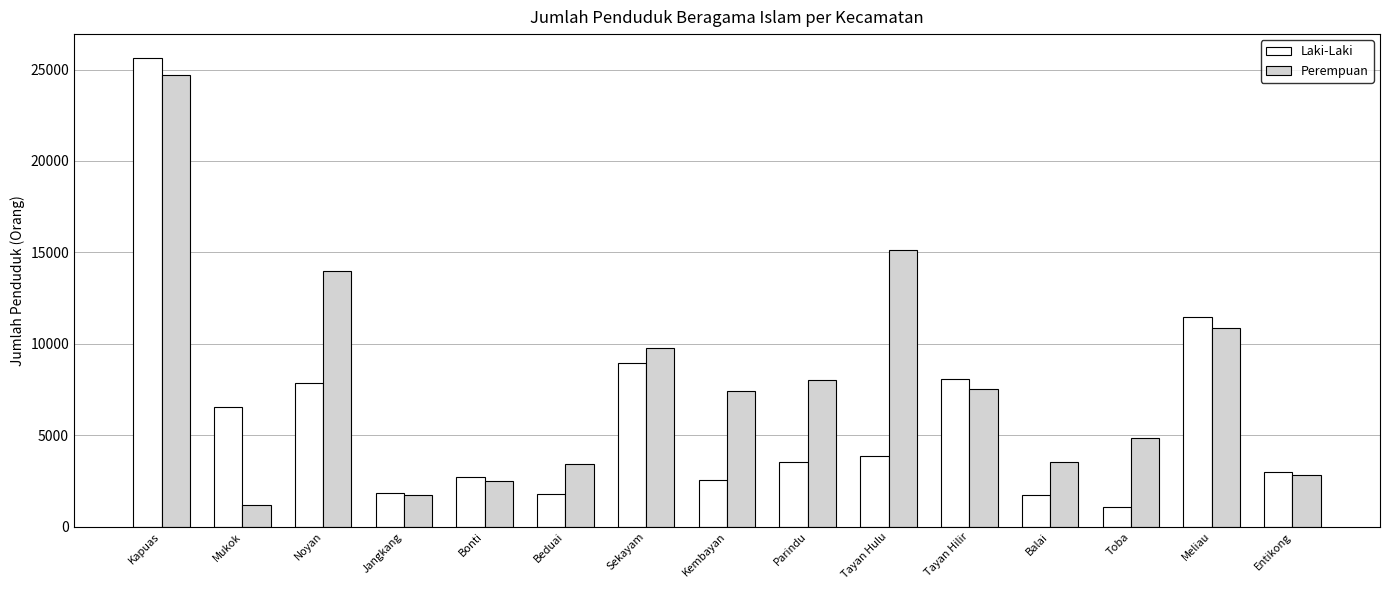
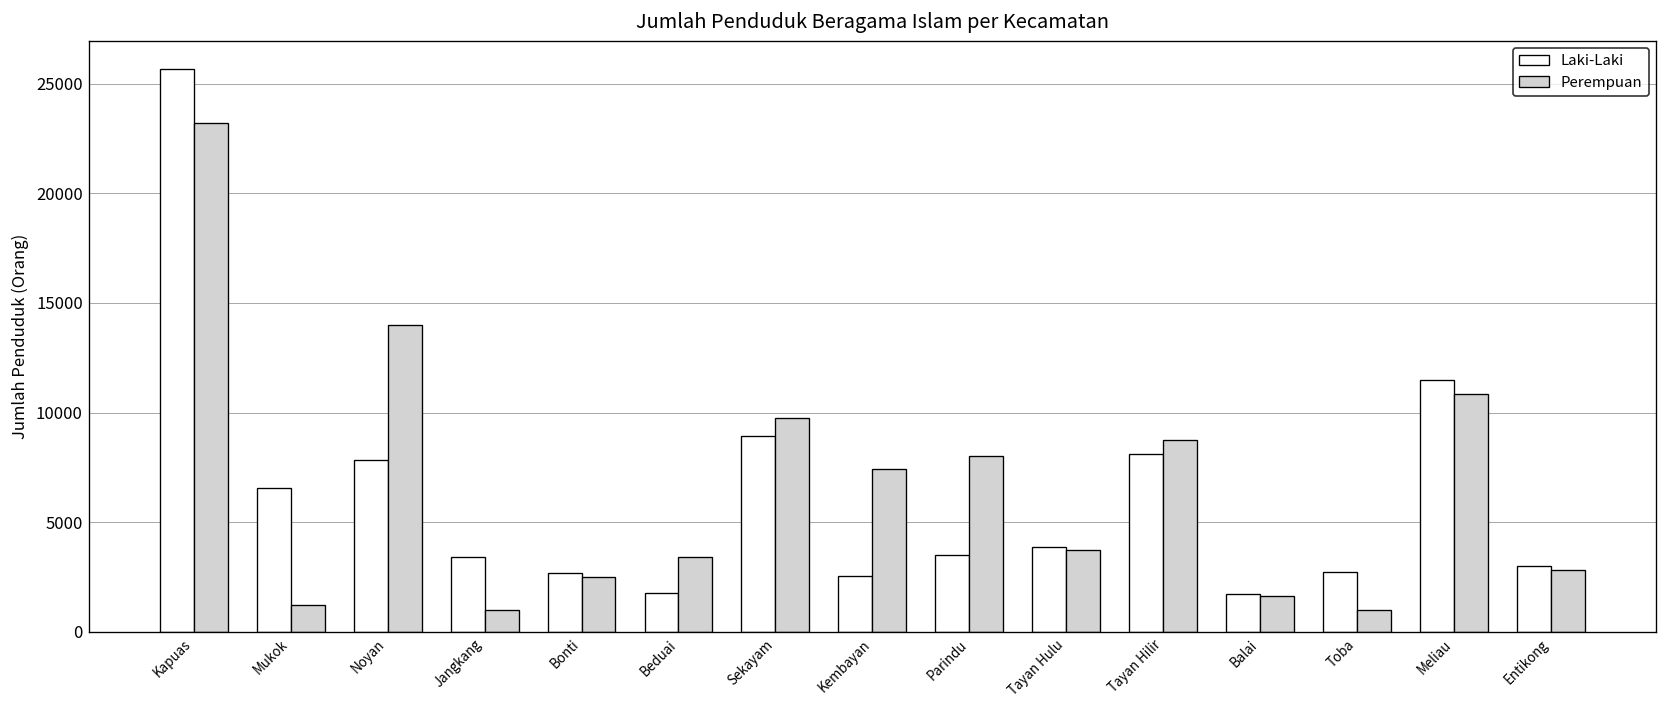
Perempuan, Kapuas: 24700 -> 23200
Laki-Laki, Jangkang: 1800 -> 3400
Perempuan, Jangkang: 1700 -> 1000
Perempuan, Tayan Hulu: 15200 -> 3700
Perempuan, Tayan Hilir: 7500 -> 8700
Perempuan, Balai: 3600 -> 1600
Laki-Laki, Toba: 1100 -> 2700
Perempuan, Toba: 4900 -> 1000
